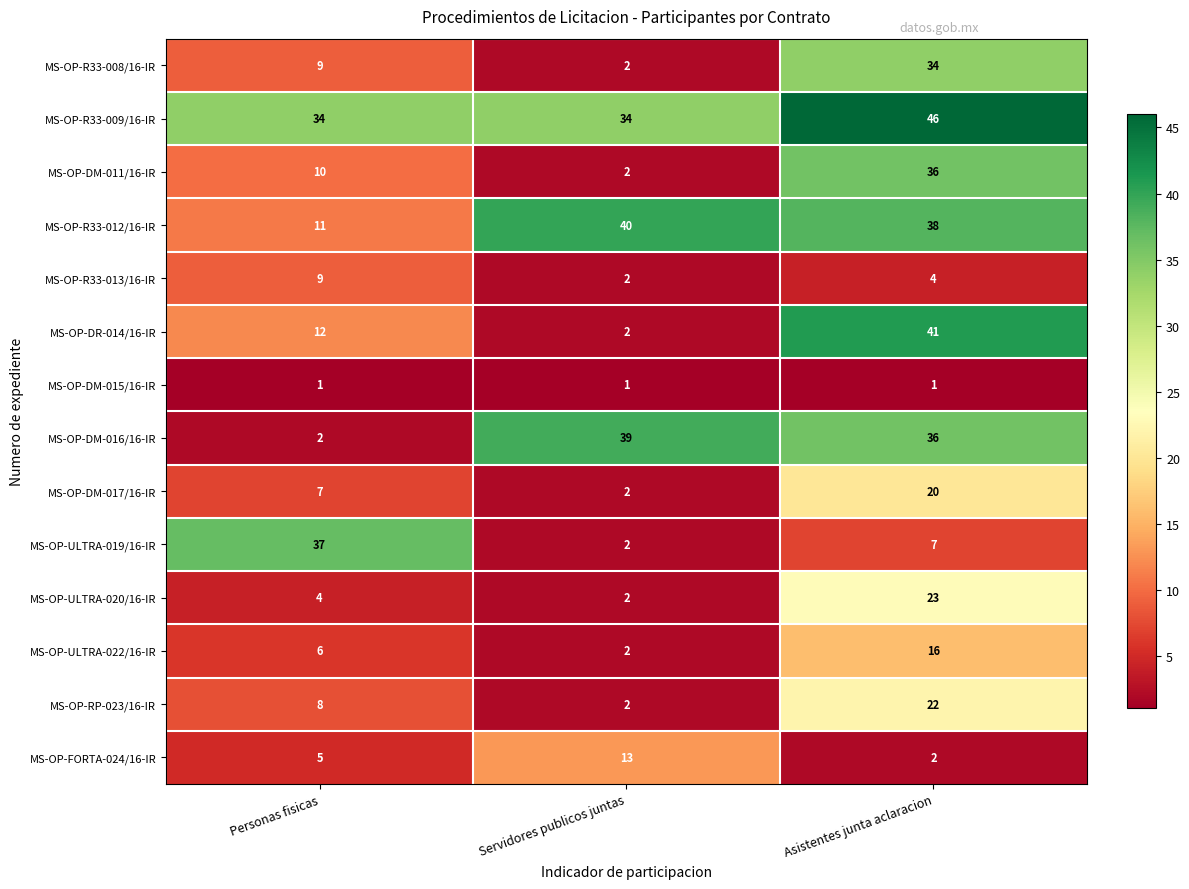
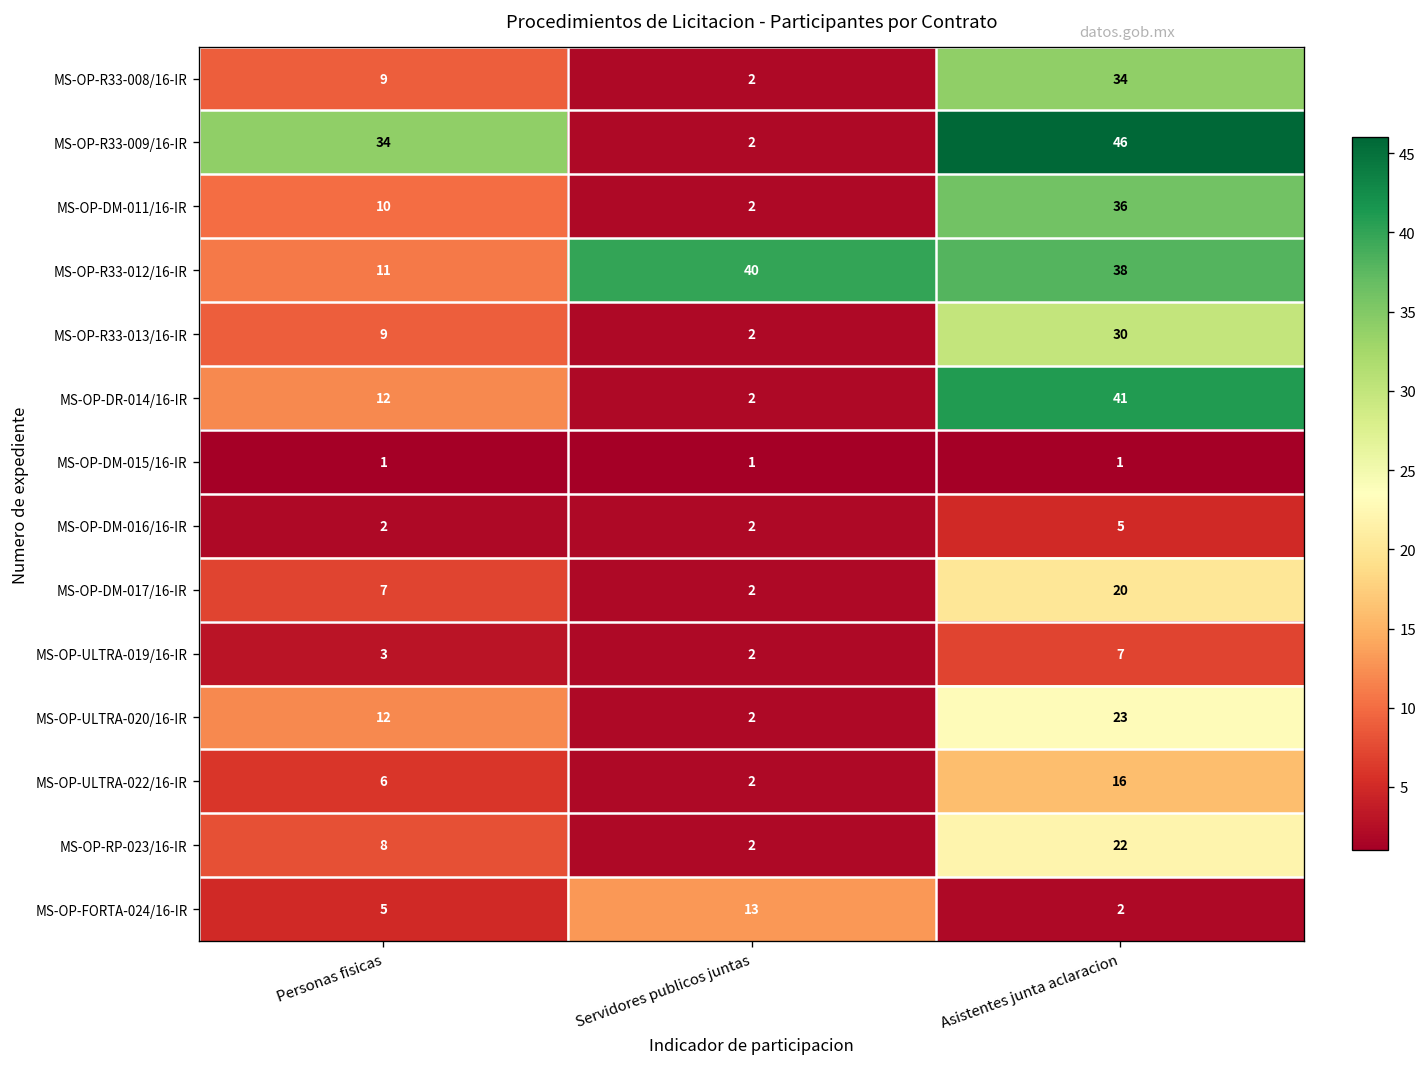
MS-OP-R33-009/16-IR, Servidores publicos juntas: 34 -> 2
MS-OP-R33-013/16-IR, Asistentes junta aclaracion: 4 -> 30
MS-OP-DM-016/16-IR, Servidores publicos juntas: 39 -> 2
MS-OP-DM-016/16-IR, Asistentes junta aclaracion: 36 -> 5
MS-OP-ULTRA-019/16-IR, Personas fisicas: 37 -> 3
MS-OP-ULTRA-020/16-IR, Personas fisicas: 4 -> 12
